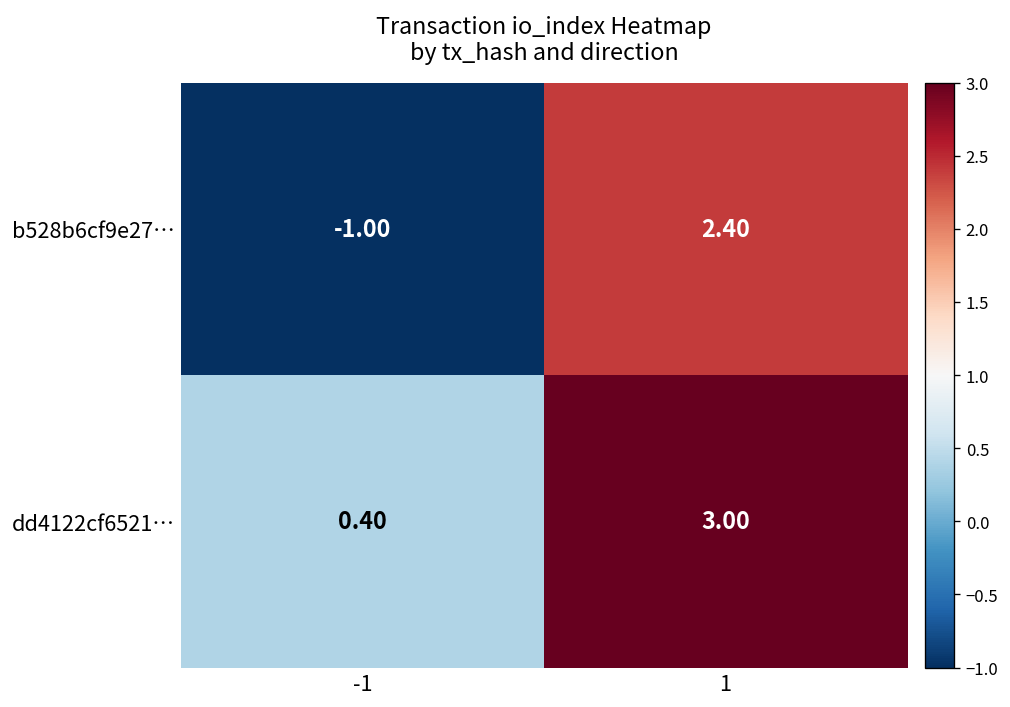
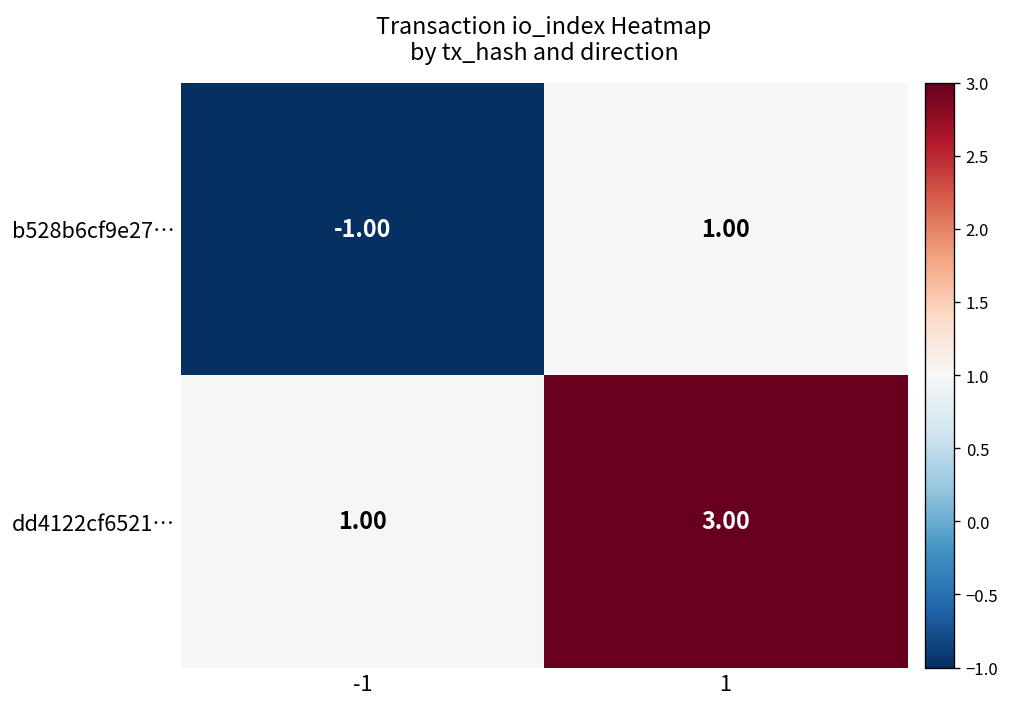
b528b6cf9e27…, 1: 2.40 -> 1.00
dd4122cf6521…, -1: 0.40 -> 1.00
